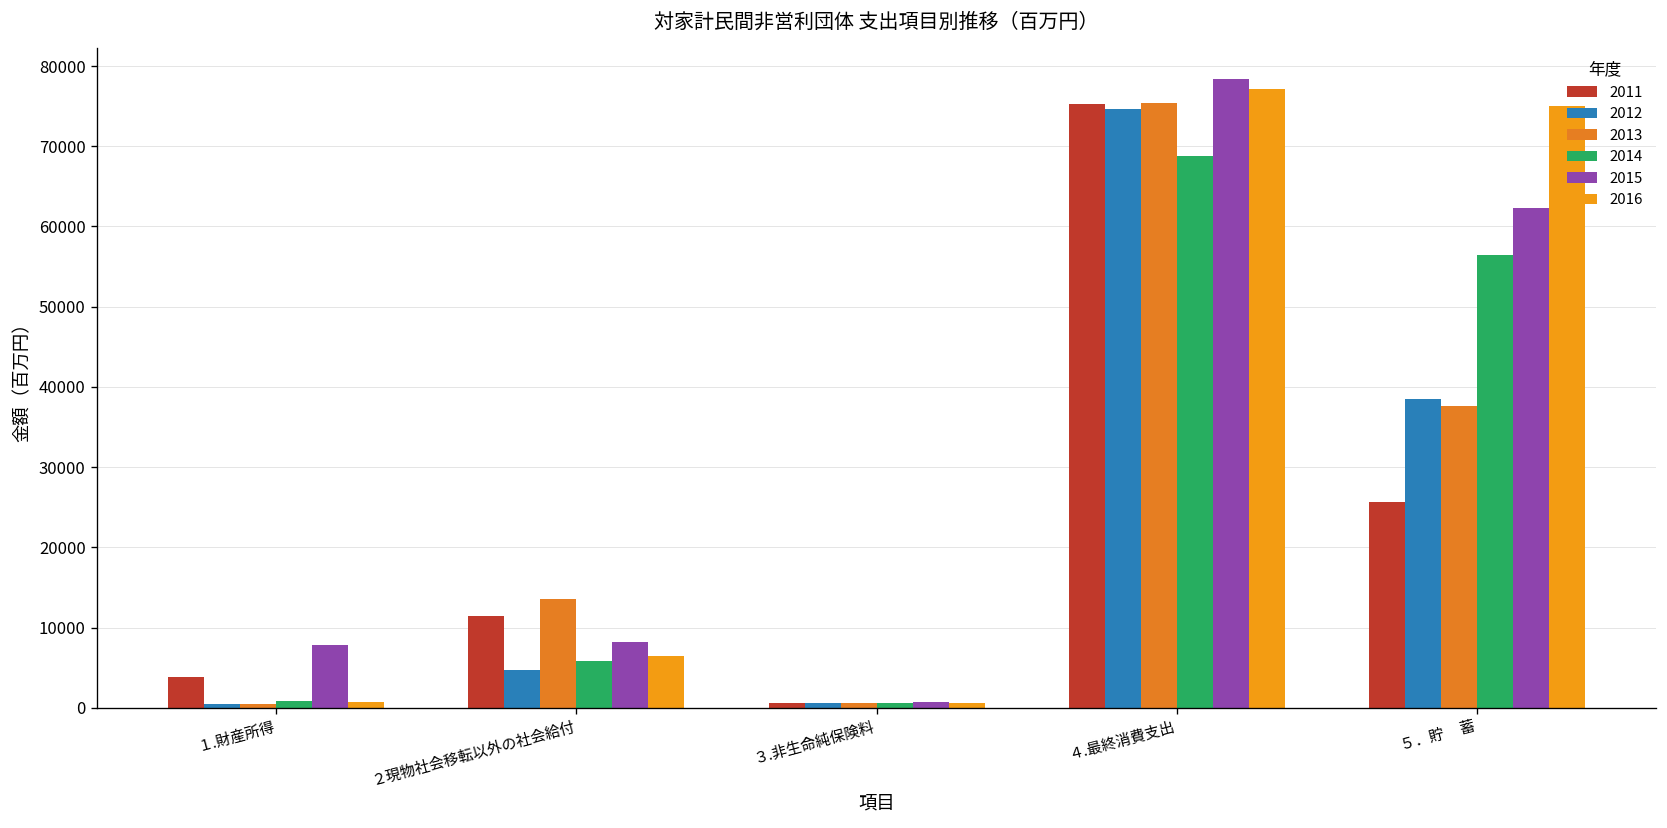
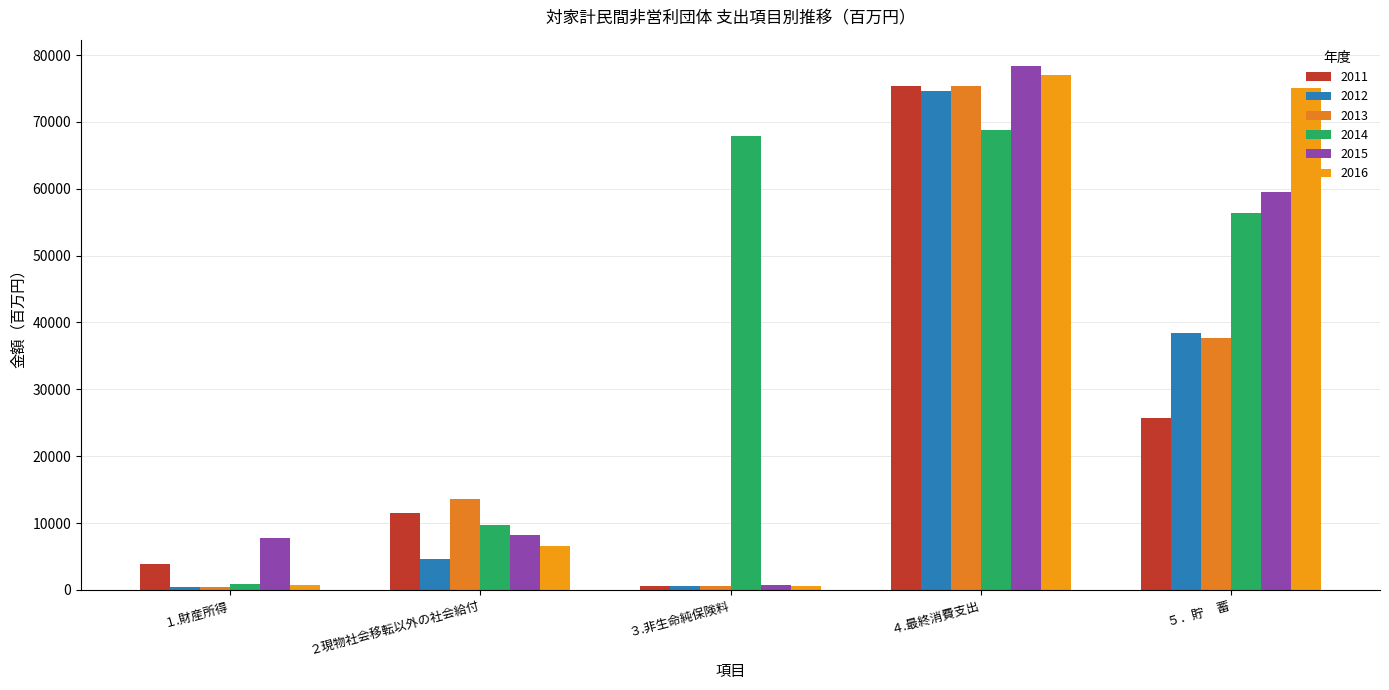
2014, ２現物社会移転以外の社会給付: 6000 -> 10000
2014, ３.非生命純保険料: 1000 -> 68000
2015, ５．貯 蓄: 62000 -> 59000
